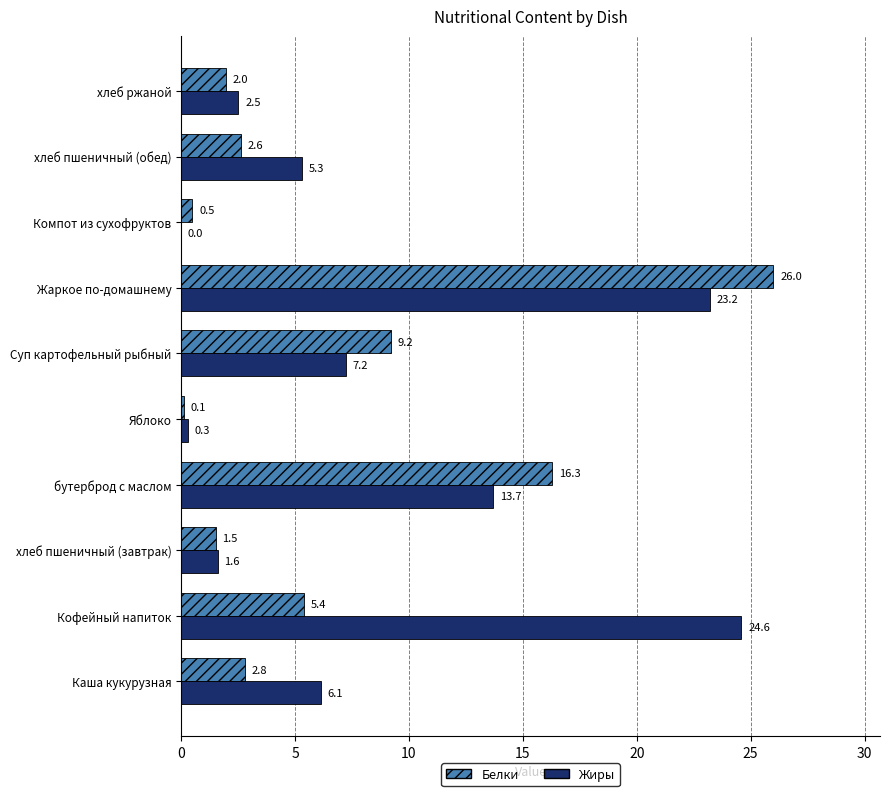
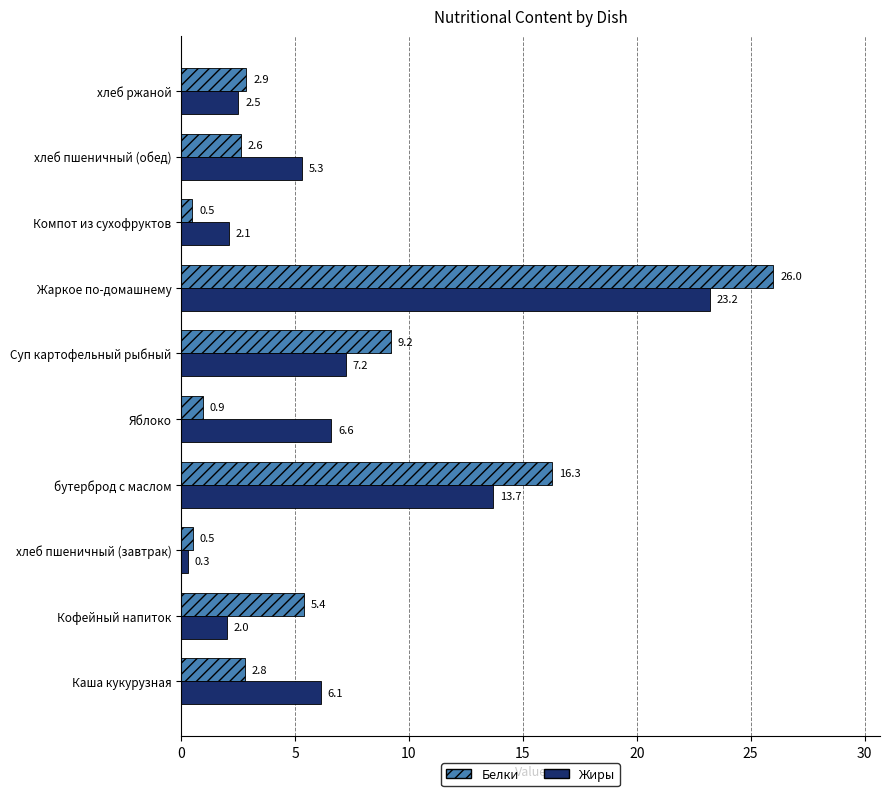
Белки, хлеб ржаной: 2.0 -> 2.9
Жиры, Компот из сухофруктов: 0.0 -> 2.1
Белки, Яблоко: 0.1 -> 0.9
Жиры, Яблоко: 0.3 -> 6.6
Белки, хлеб пшеничный (завтрак): 1.5 -> 0.5
Жиры, хлеб пшеничный (завтрак): 1.6 -> 0.3
Жиры, Кофейный напиток: 24.6 -> 2.0
